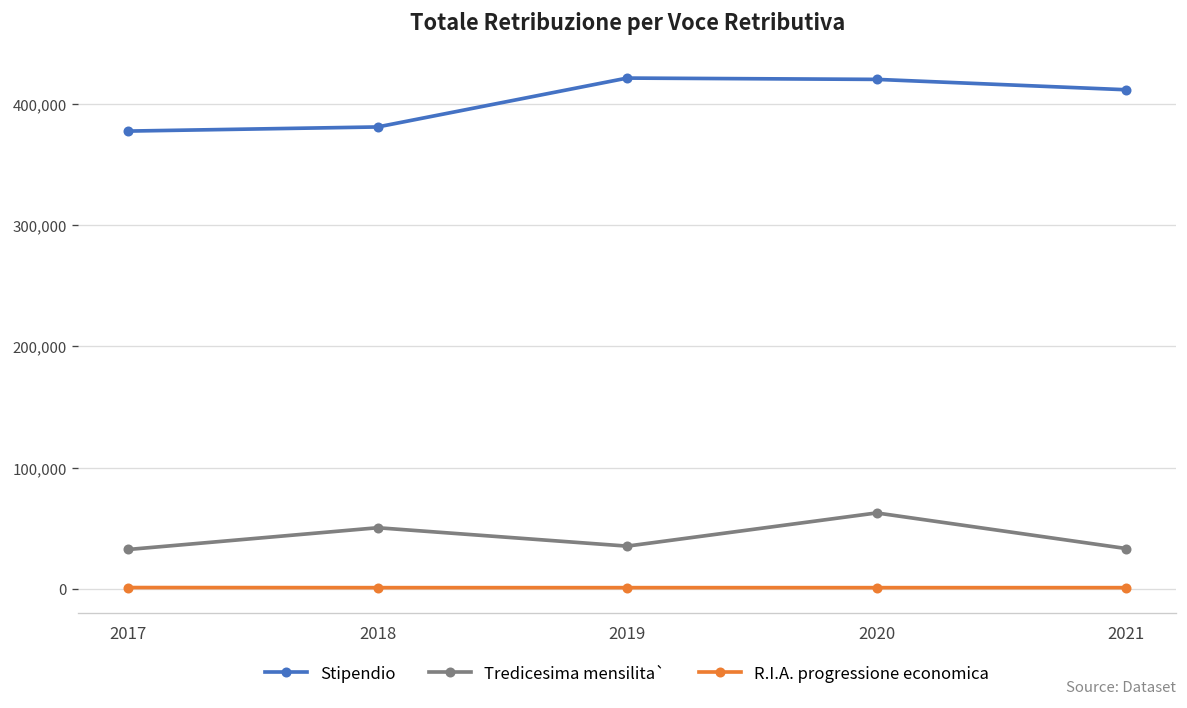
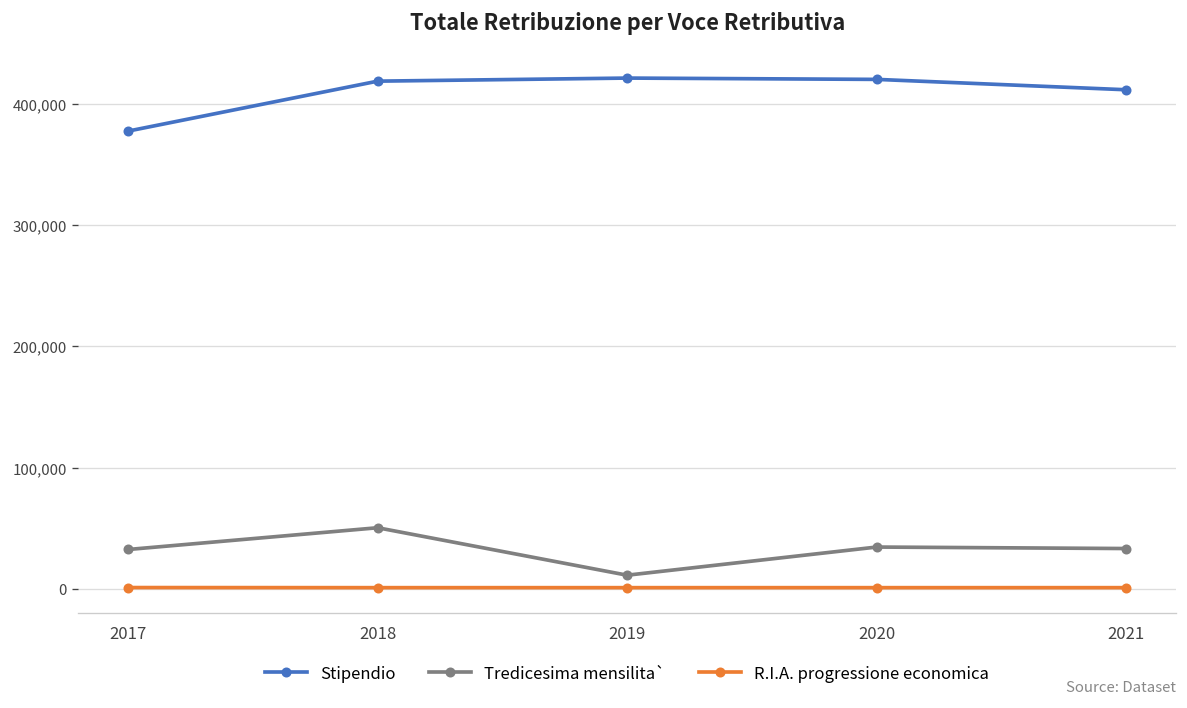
Stipendio, 2018: 381,000 -> 419,000
Tredicesima mensilita`, 2019: 35,000 -> 11,000
Tredicesima mensilita`, 2020: 63,000 -> 35,000
